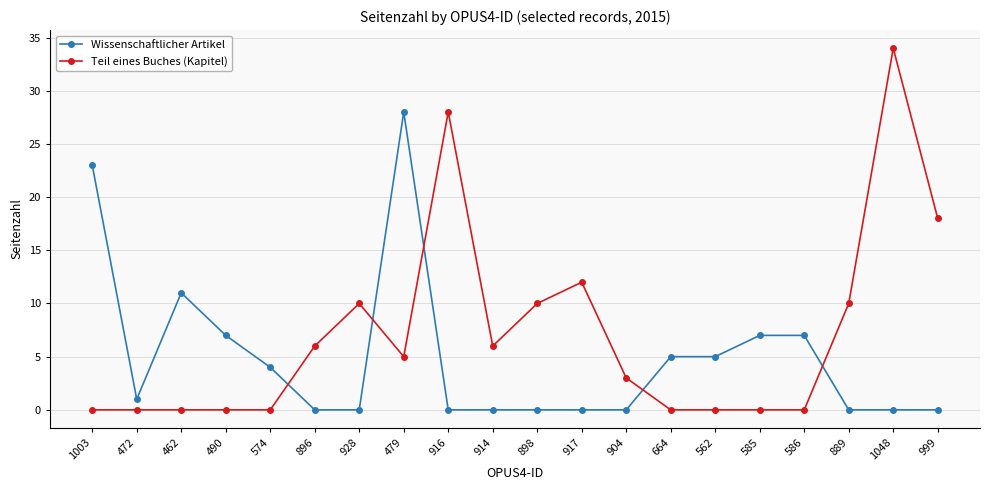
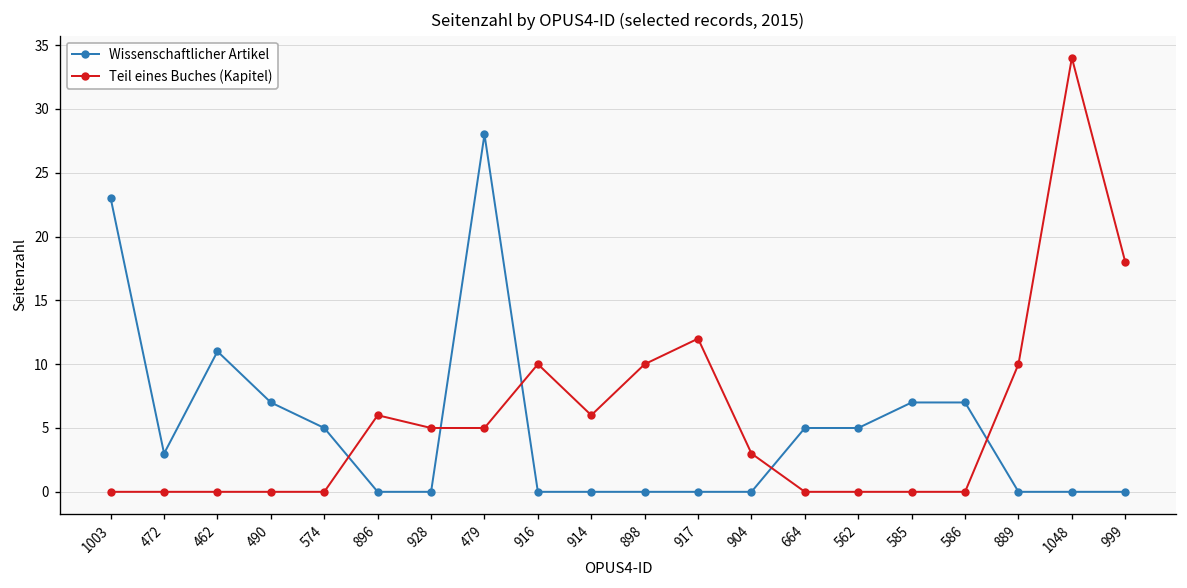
Wissenschaftlicher Artikel, 472: 1 -> 3
Wissenschaftlicher Artikel, 574: 4 -> 5
Teil eines Buches (Kapitel), 928: 10 -> 5
Teil eines Buches (Kapitel), 916: 28 -> 10
